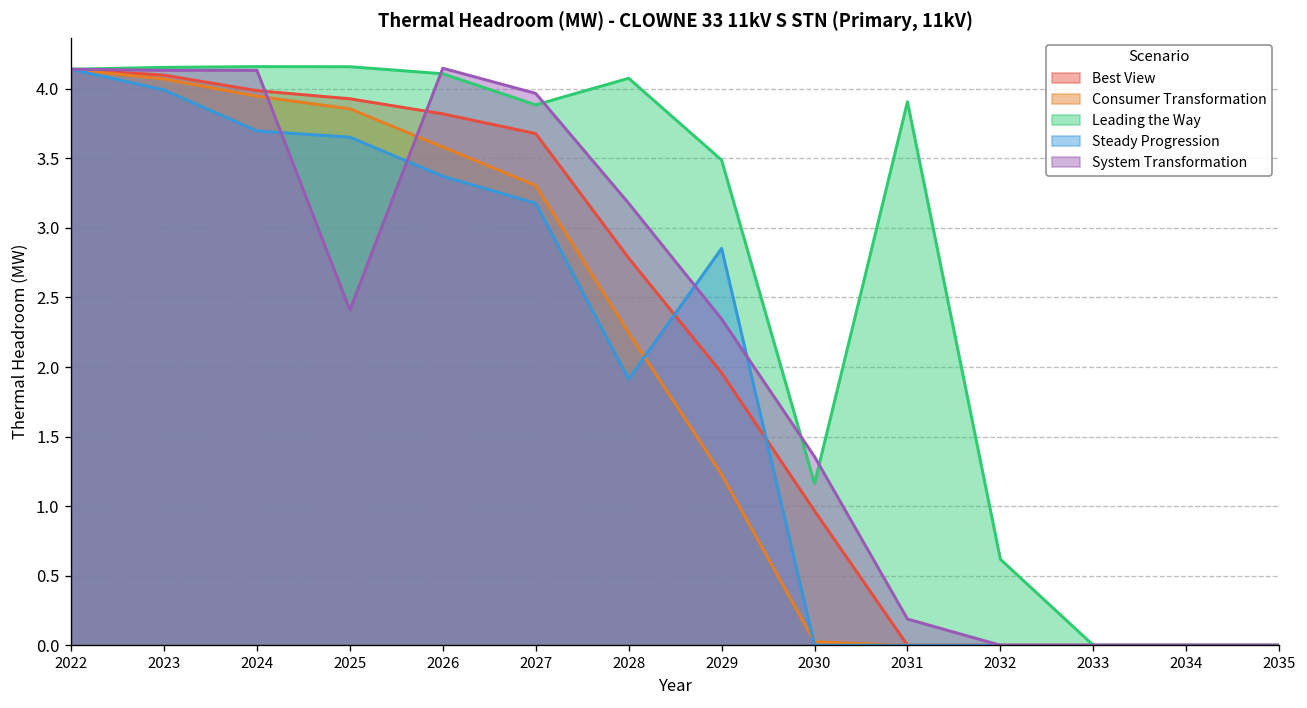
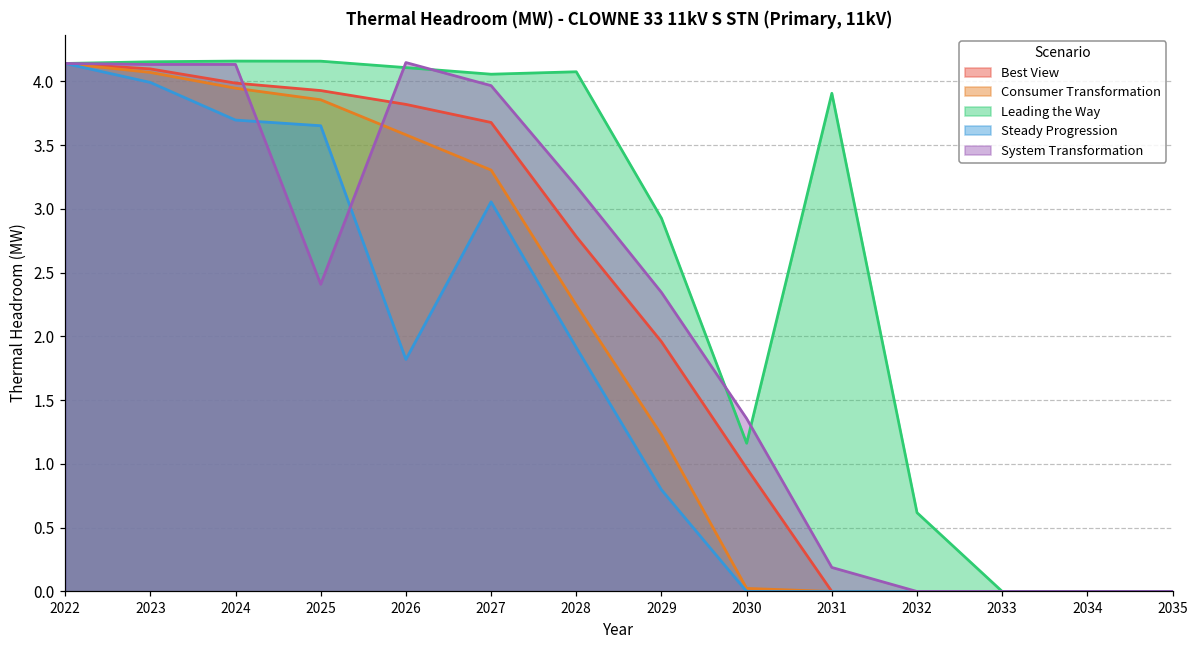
Steady Progression, 2026: 3.37 -> 1.82
Leading the Way, 2027: 3.88 -> 4.06
Steady Progression, 2027: 3.18 -> 3.06
Leading the Way, 2029: 3.49 -> 2.93
Steady Progression, 2029: 2.85 -> 0.80
